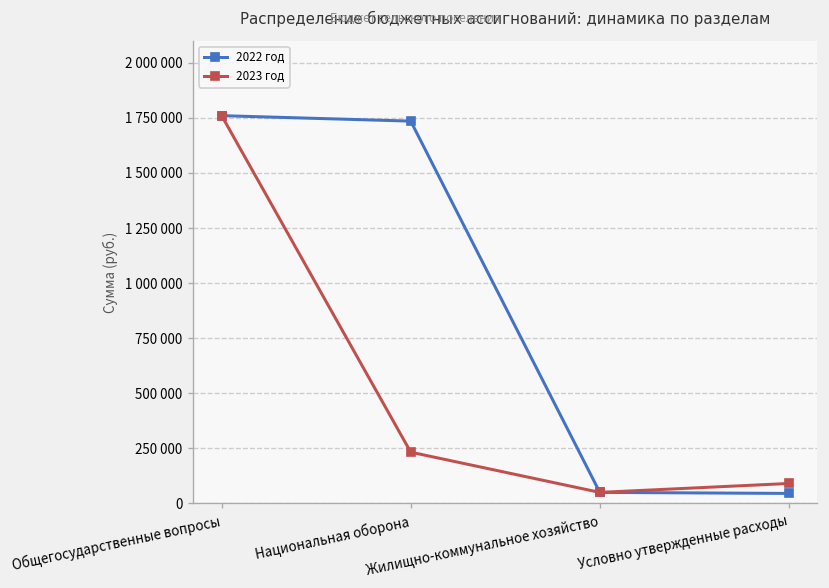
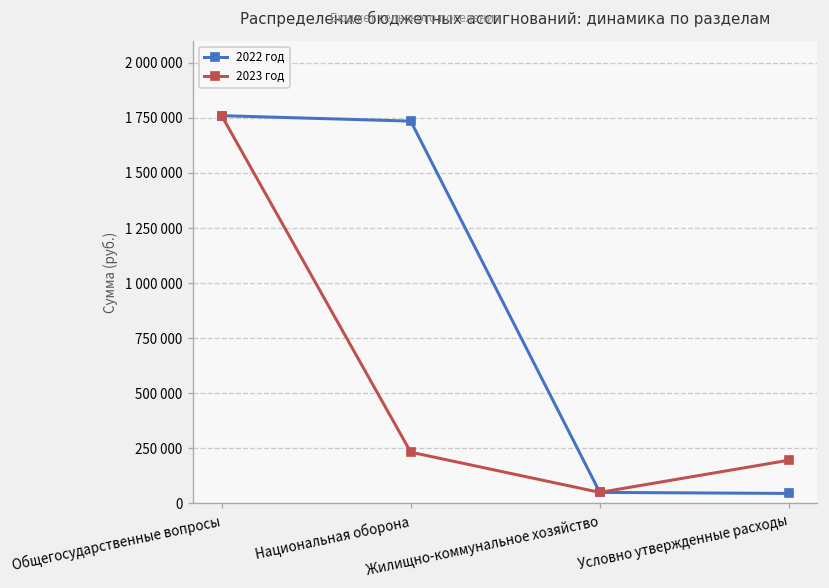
2023 год, Условно утвержденные расходы: 90000 -> 200000
